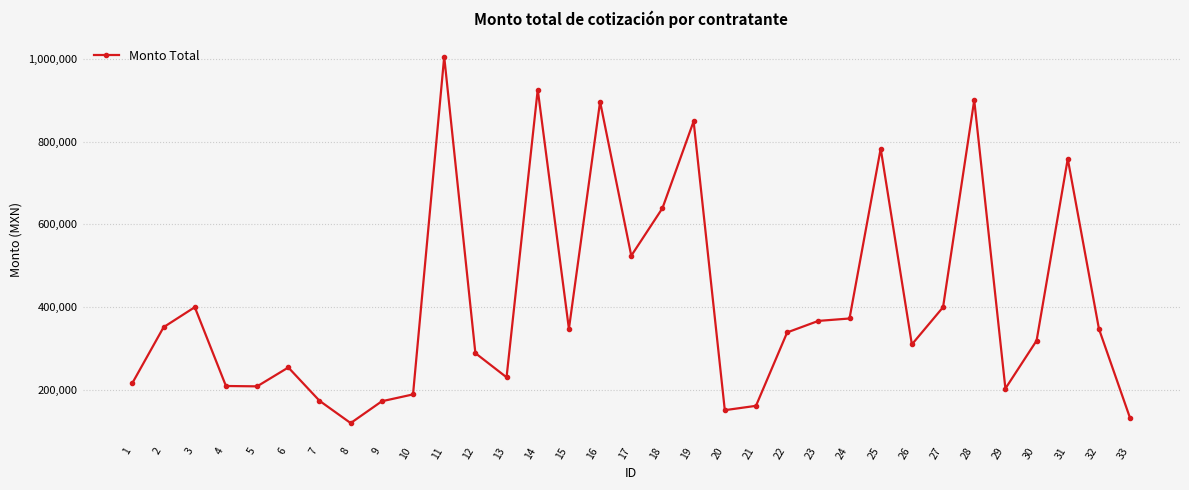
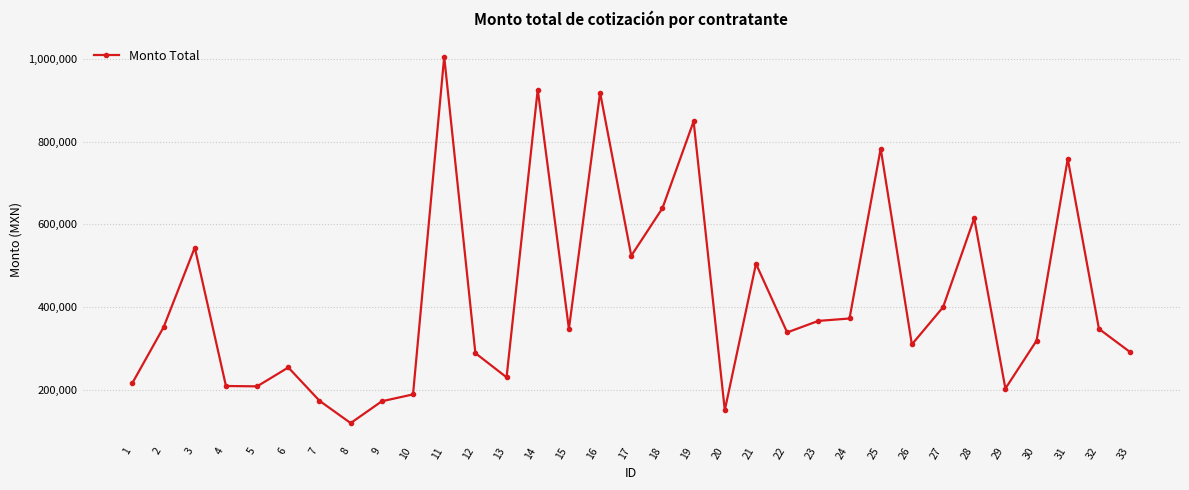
3: 400,000 -> 540,000
16: 900,000 -> 920,000
21: 160,000 -> 500,000
28: 900,000 -> 610,000
33: 130,000 -> 290,000
